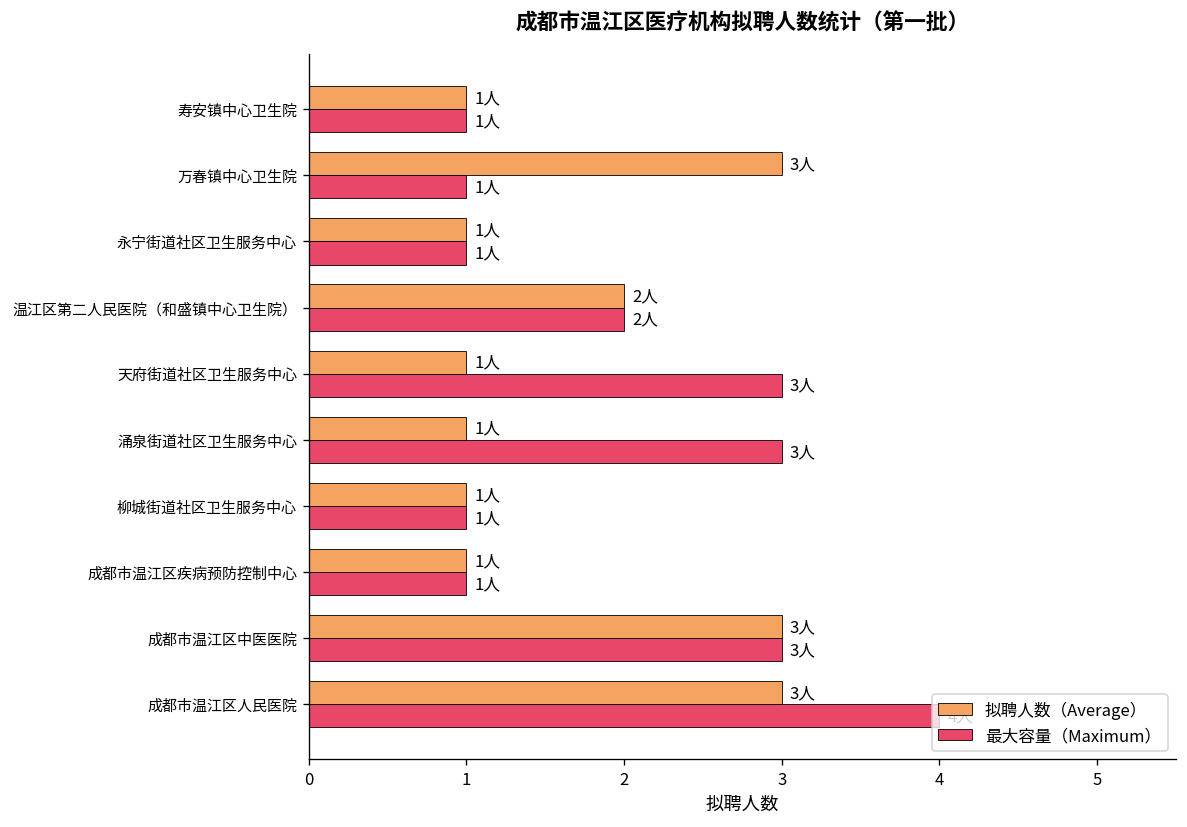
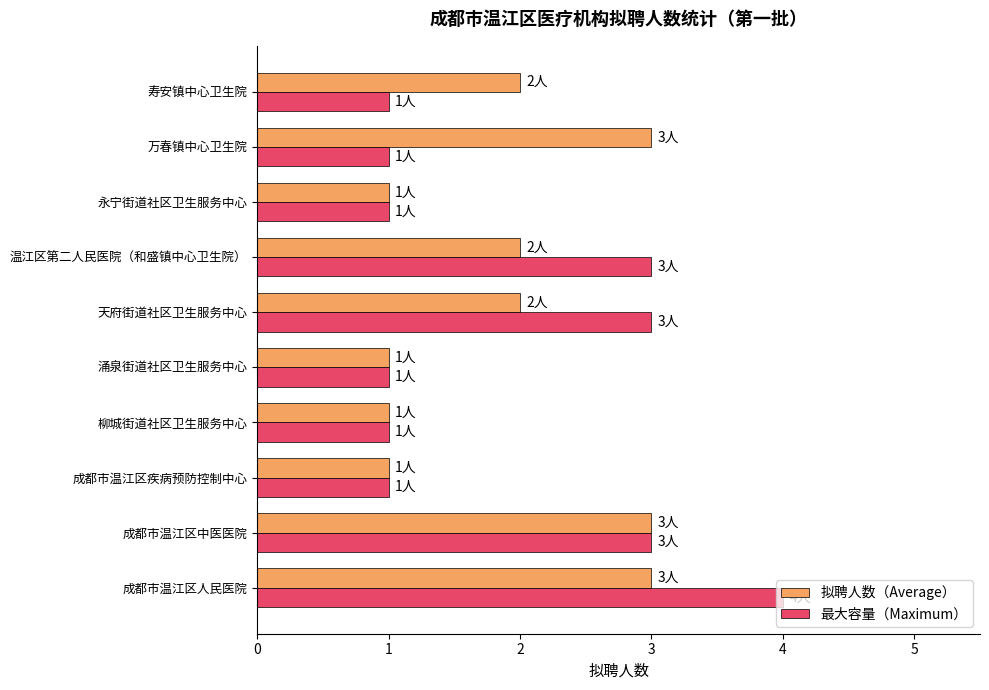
拟聘人数（Average）, 寿安镇中心卫生院: 1人 -> 2人
最大容量（Maximum）, 温江区第二人民医院（和盛镇中心卫生院）: 2人 -> 3人
拟聘人数（Average）, 天府街道社区卫生服务中心: 1人 -> 2人
最大容量（Maximum）, 涌泉街道社区卫生服务中心: 3人 -> 1人
